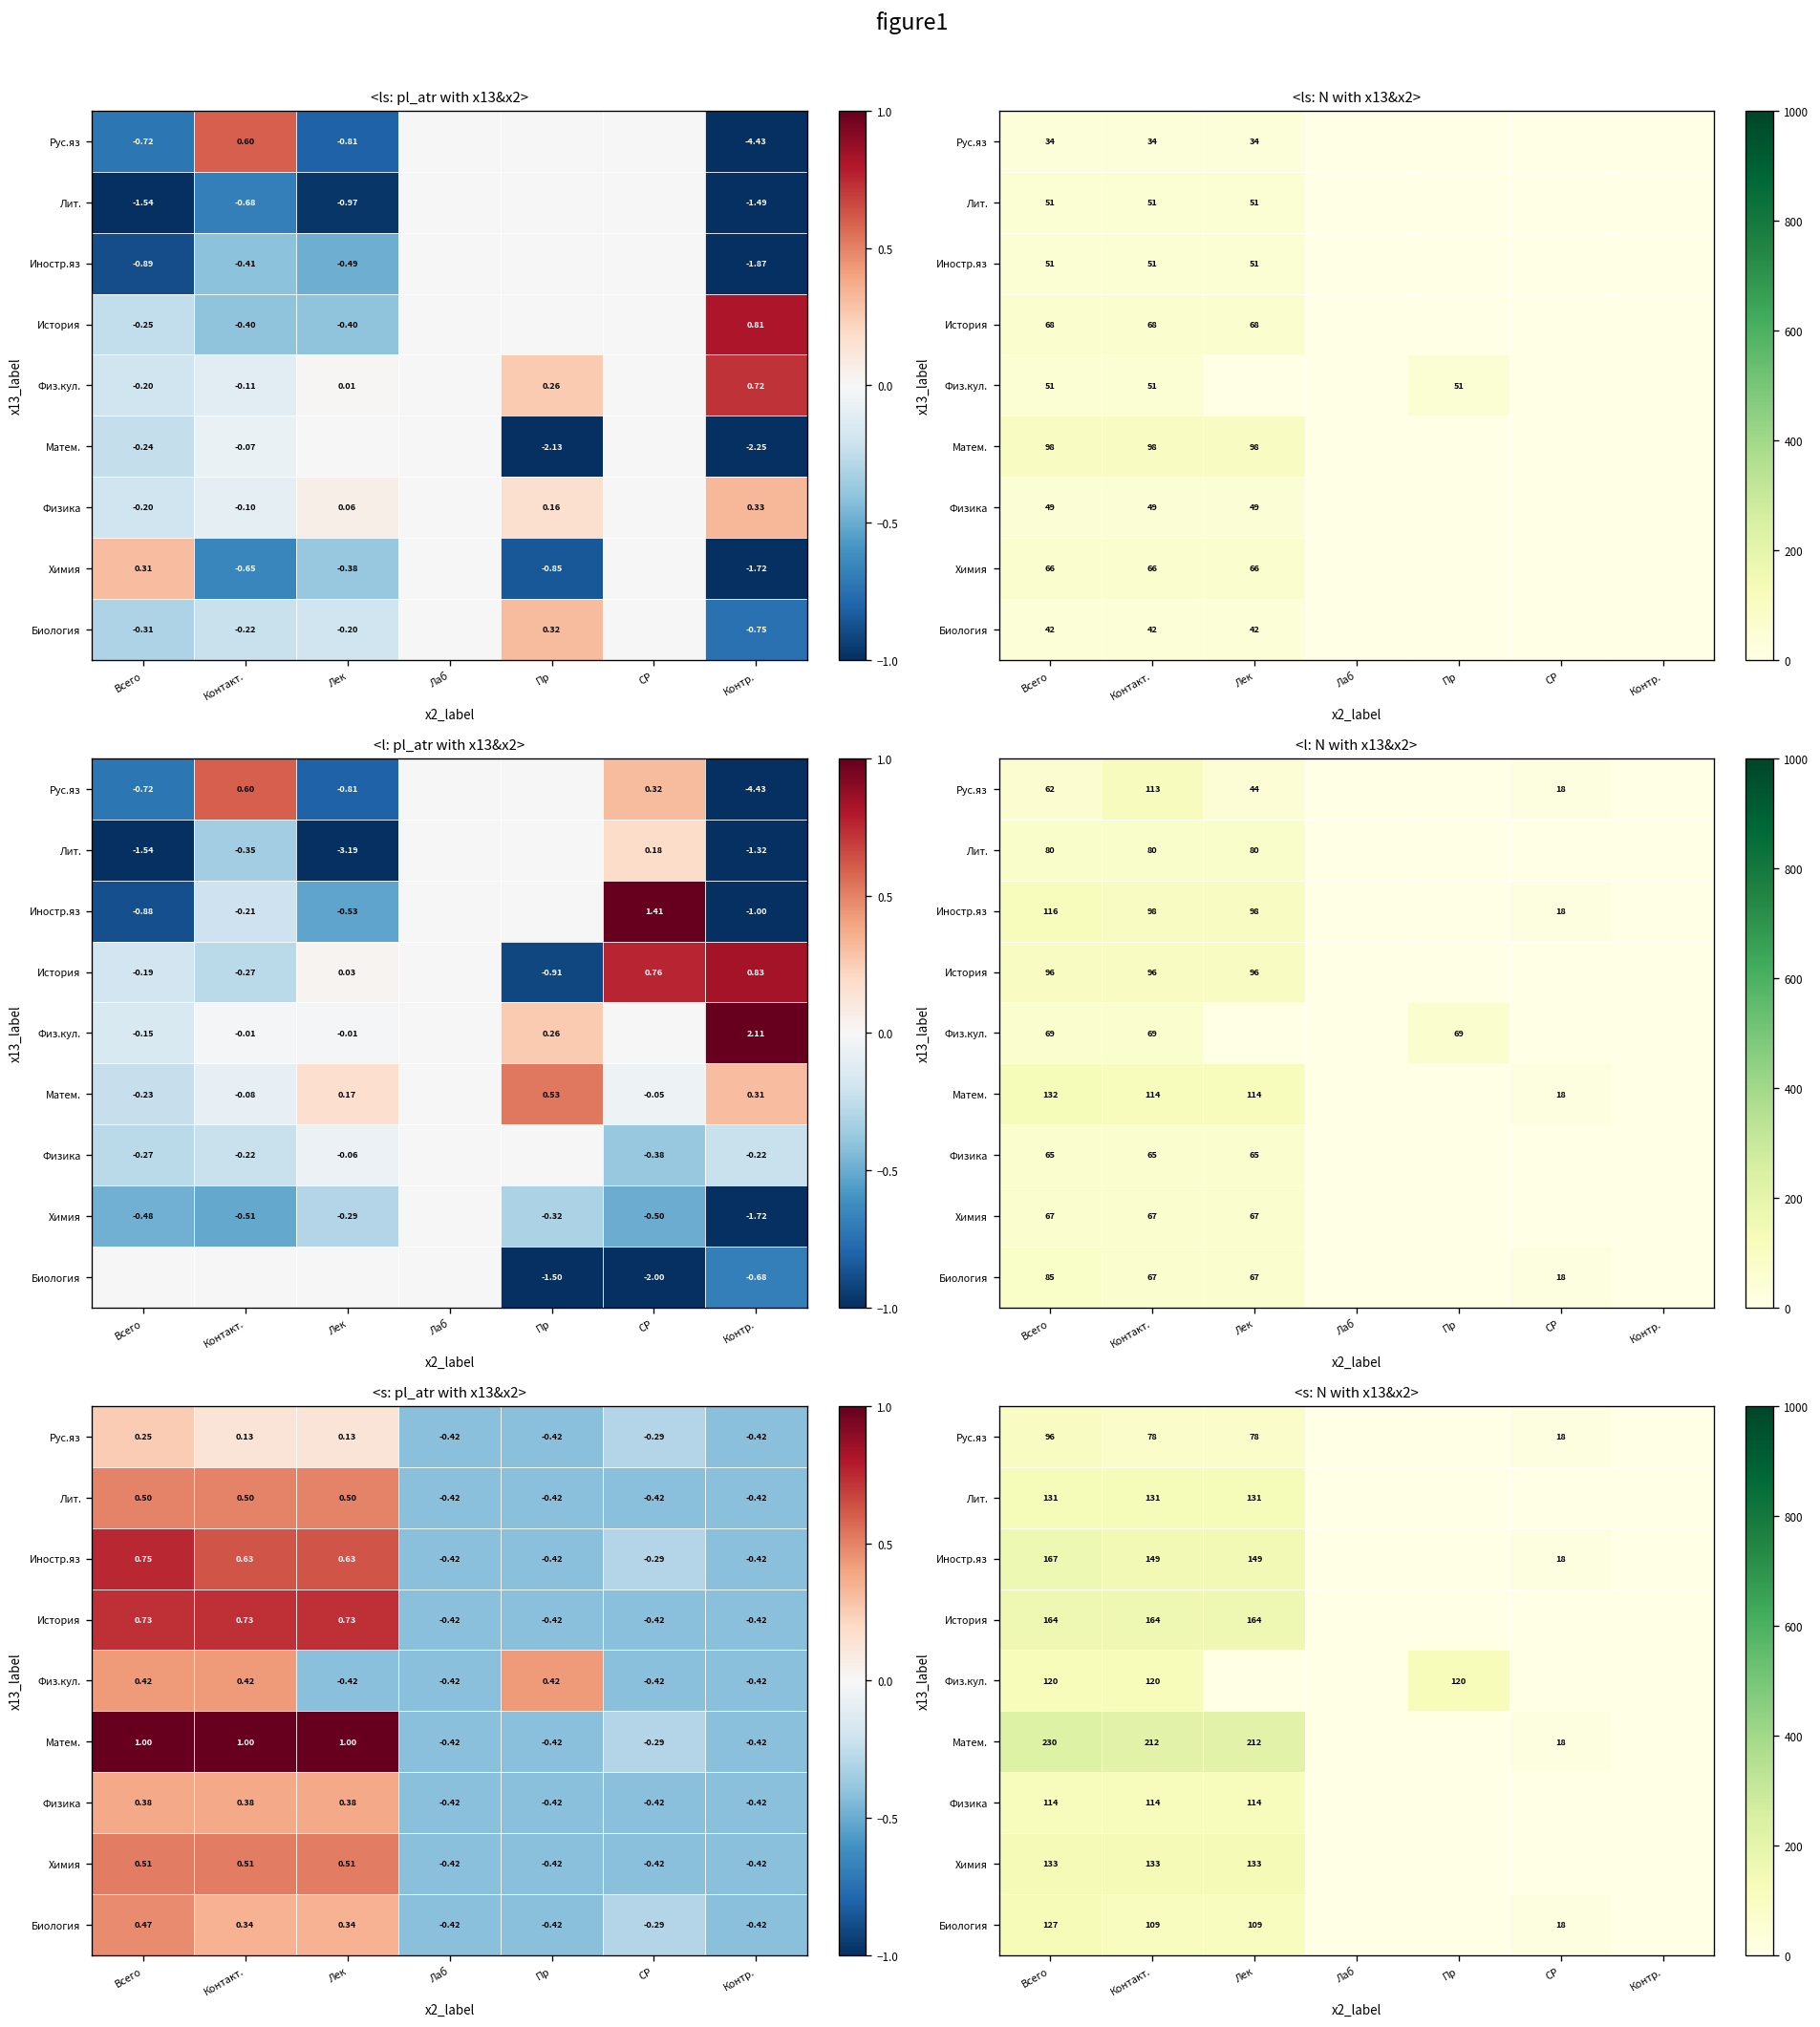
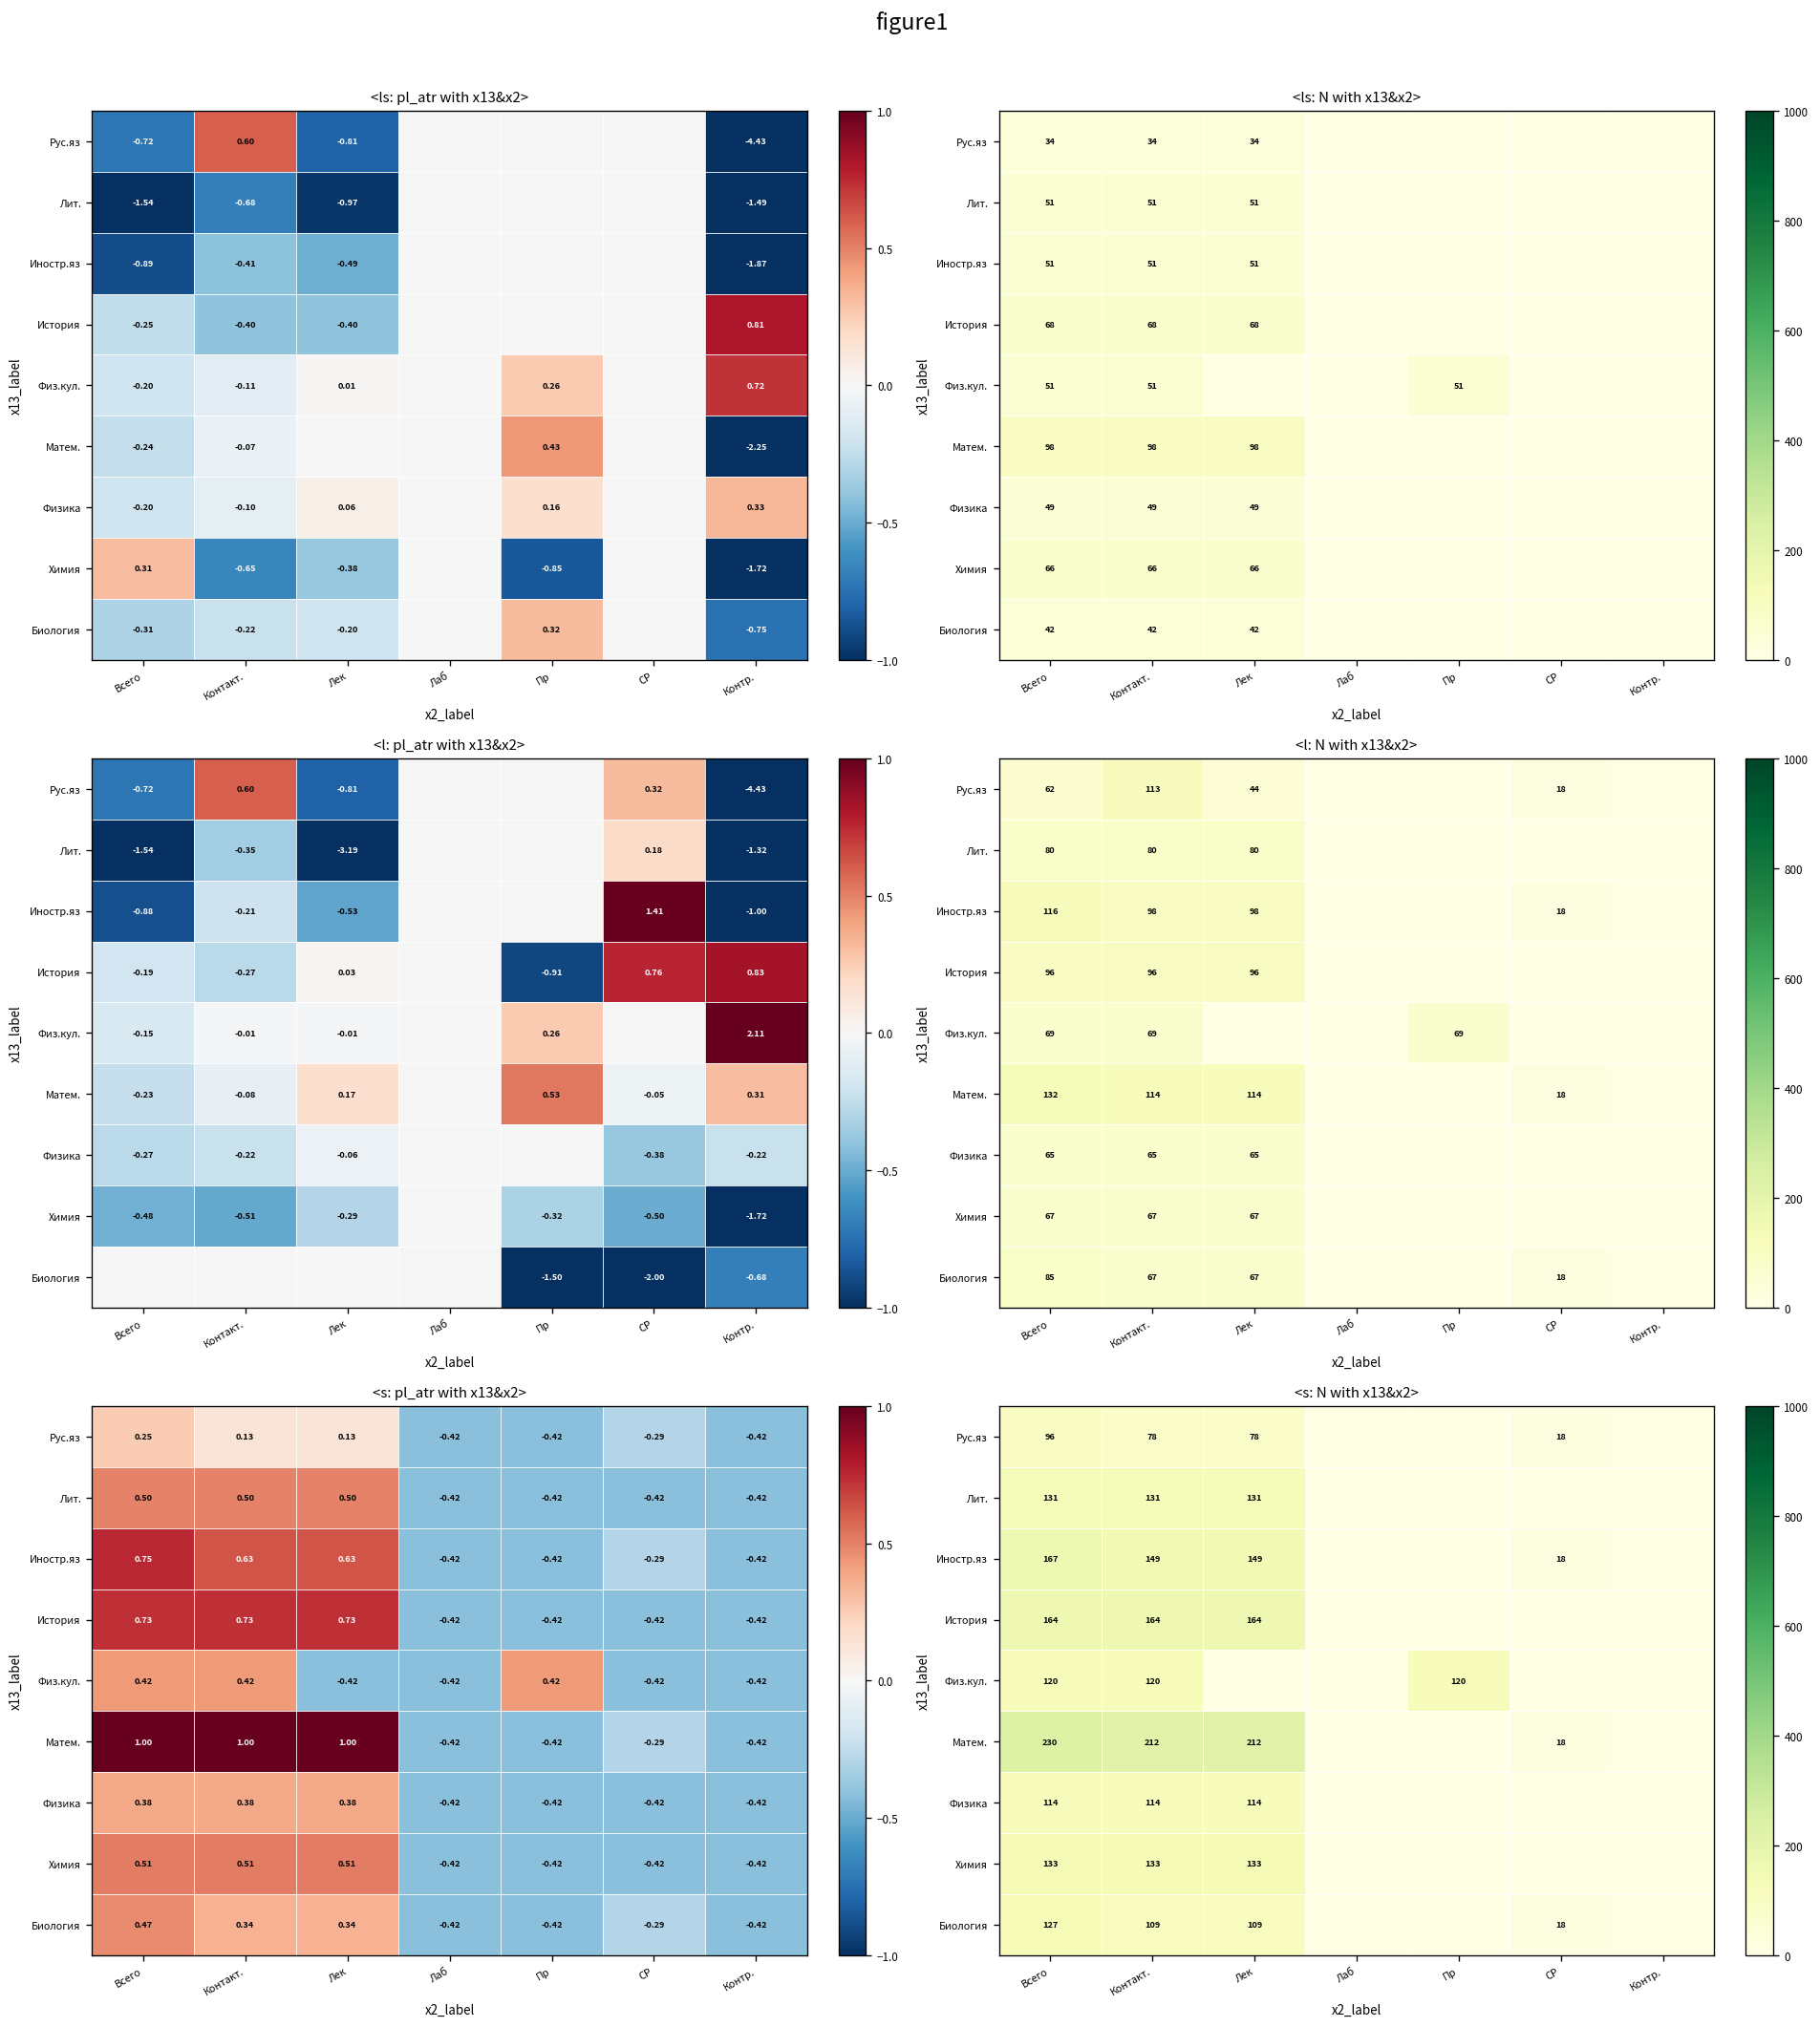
<ls: pl_atr with x13&x2>, Матем., Пр: -2.13 -> 0.43
